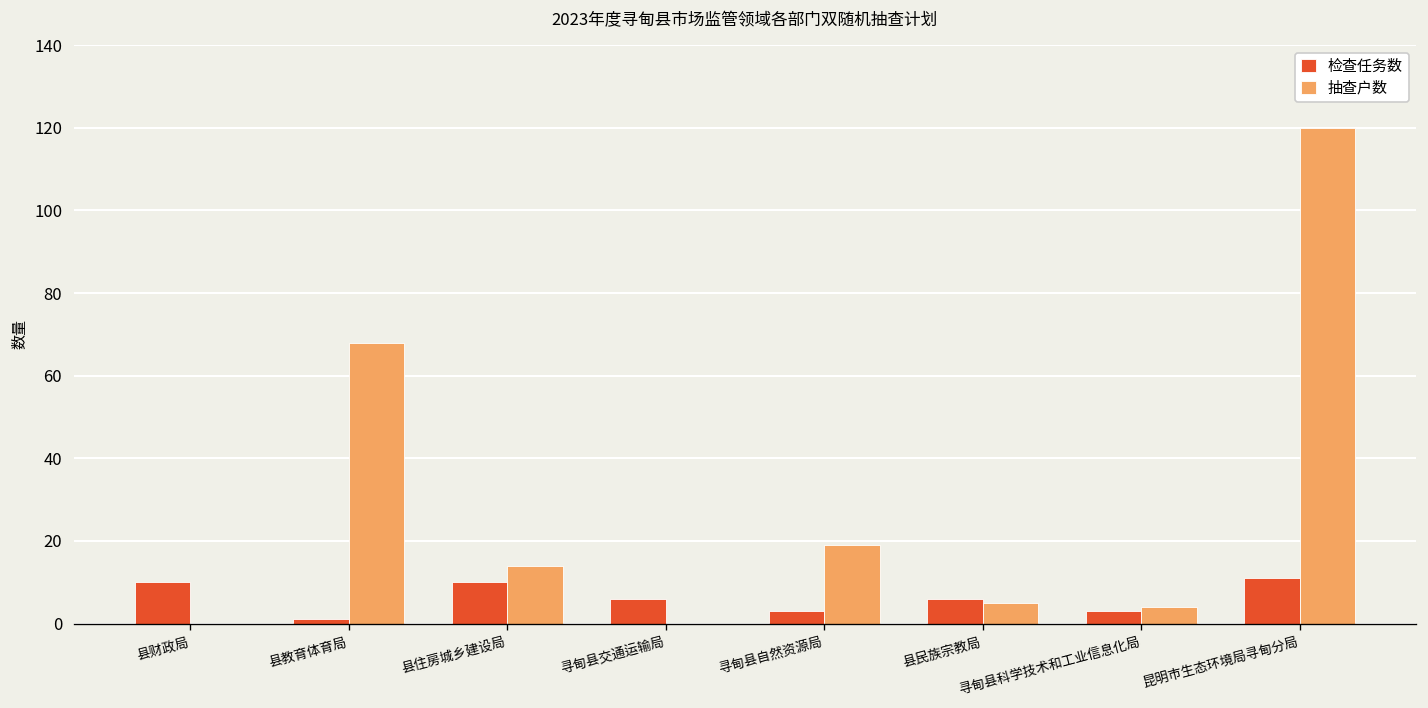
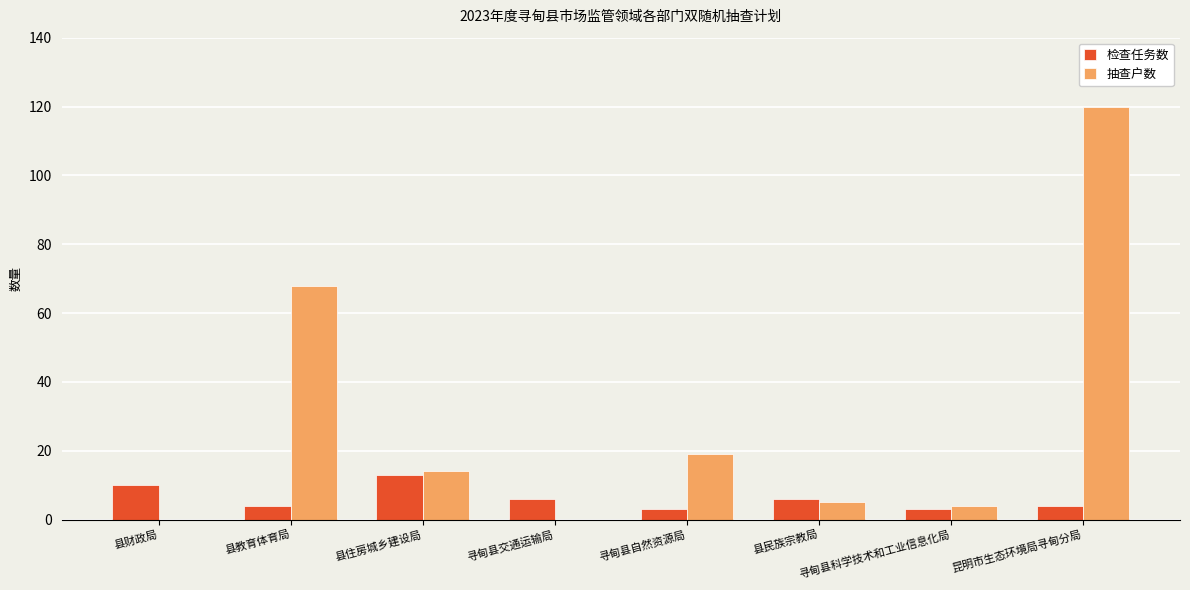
检查任务数, 县教育体育局: 1 -> 4
检查任务数, 县住房城乡建设局: 10 -> 13
检查任务数, 昆明市生态环境局寻甸分局: 11 -> 4
